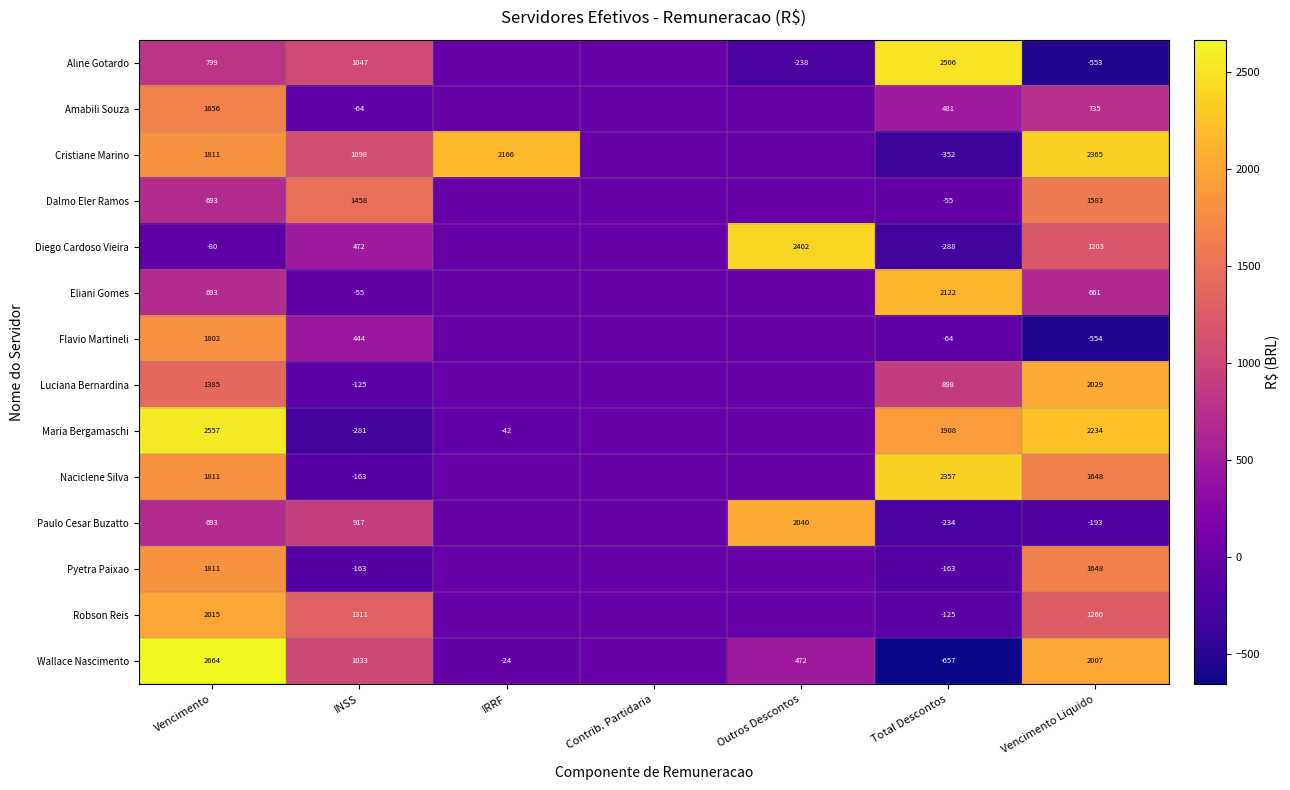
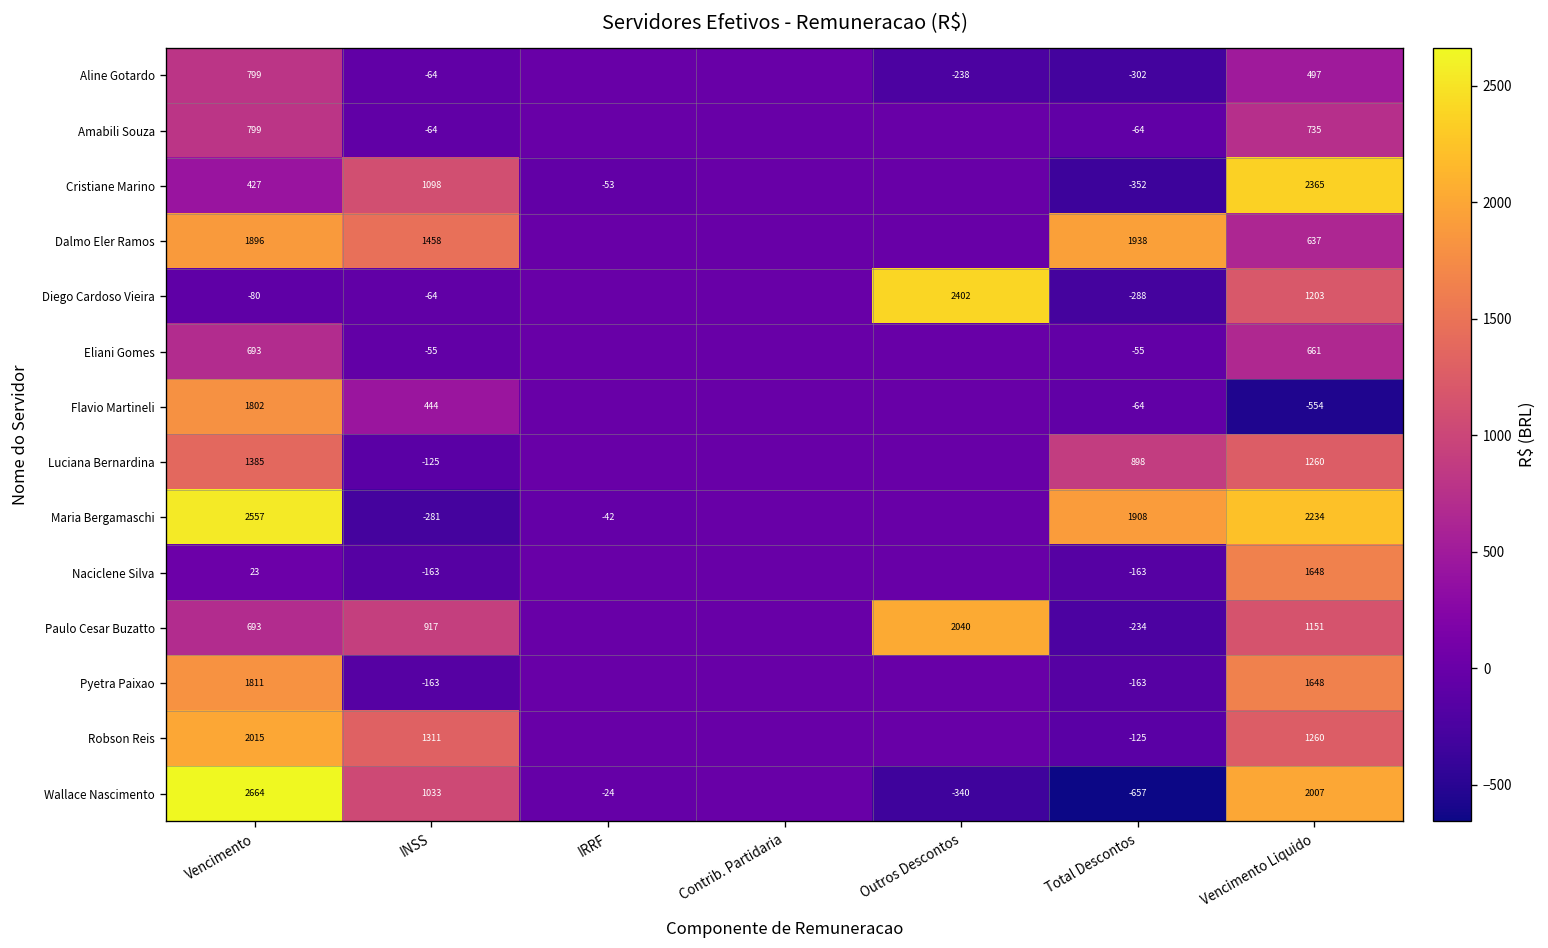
Aline Gotardo, INSS: 1047 -> -64
Aline Gotardo, Total Descontos: 2506 -> -302
Aline Gotardo, Vencimento Liquido: -553 -> 497
Amabili Souza, Vencimento: 1656 -> 799
Amabili Souza, Total Descontos: 481 -> -64
Cristiane Marino, Vencimento: 1811 -> 427
Cristiane Marino, IRRF: 2166 -> -53
Dalmo Eler Ramos, Vencimento: 693 -> 1896
Dalmo Eler Ramos, Total Descontos: -55 -> 1938
Dalmo Eler Ramos, Vencimento Liquido: 1583 -> 637
Diego Cardoso Vieira, INSS: 472 -> -64
Eliani Gomes, Total Descontos: 2122 -> -55
Luciana Bernardina, Vencimento Liquido: 2029 -> 1260
Naciclene Silva, Vencimento: 1811 -> 23
Naciclene Silva, Total Descontos: 2357 -> -163
Paulo Cesar Buzatto, Vencimento Liquido: -193 -> 1151
Wallace Nascimento, Outros Descontos: 472 -> -340
